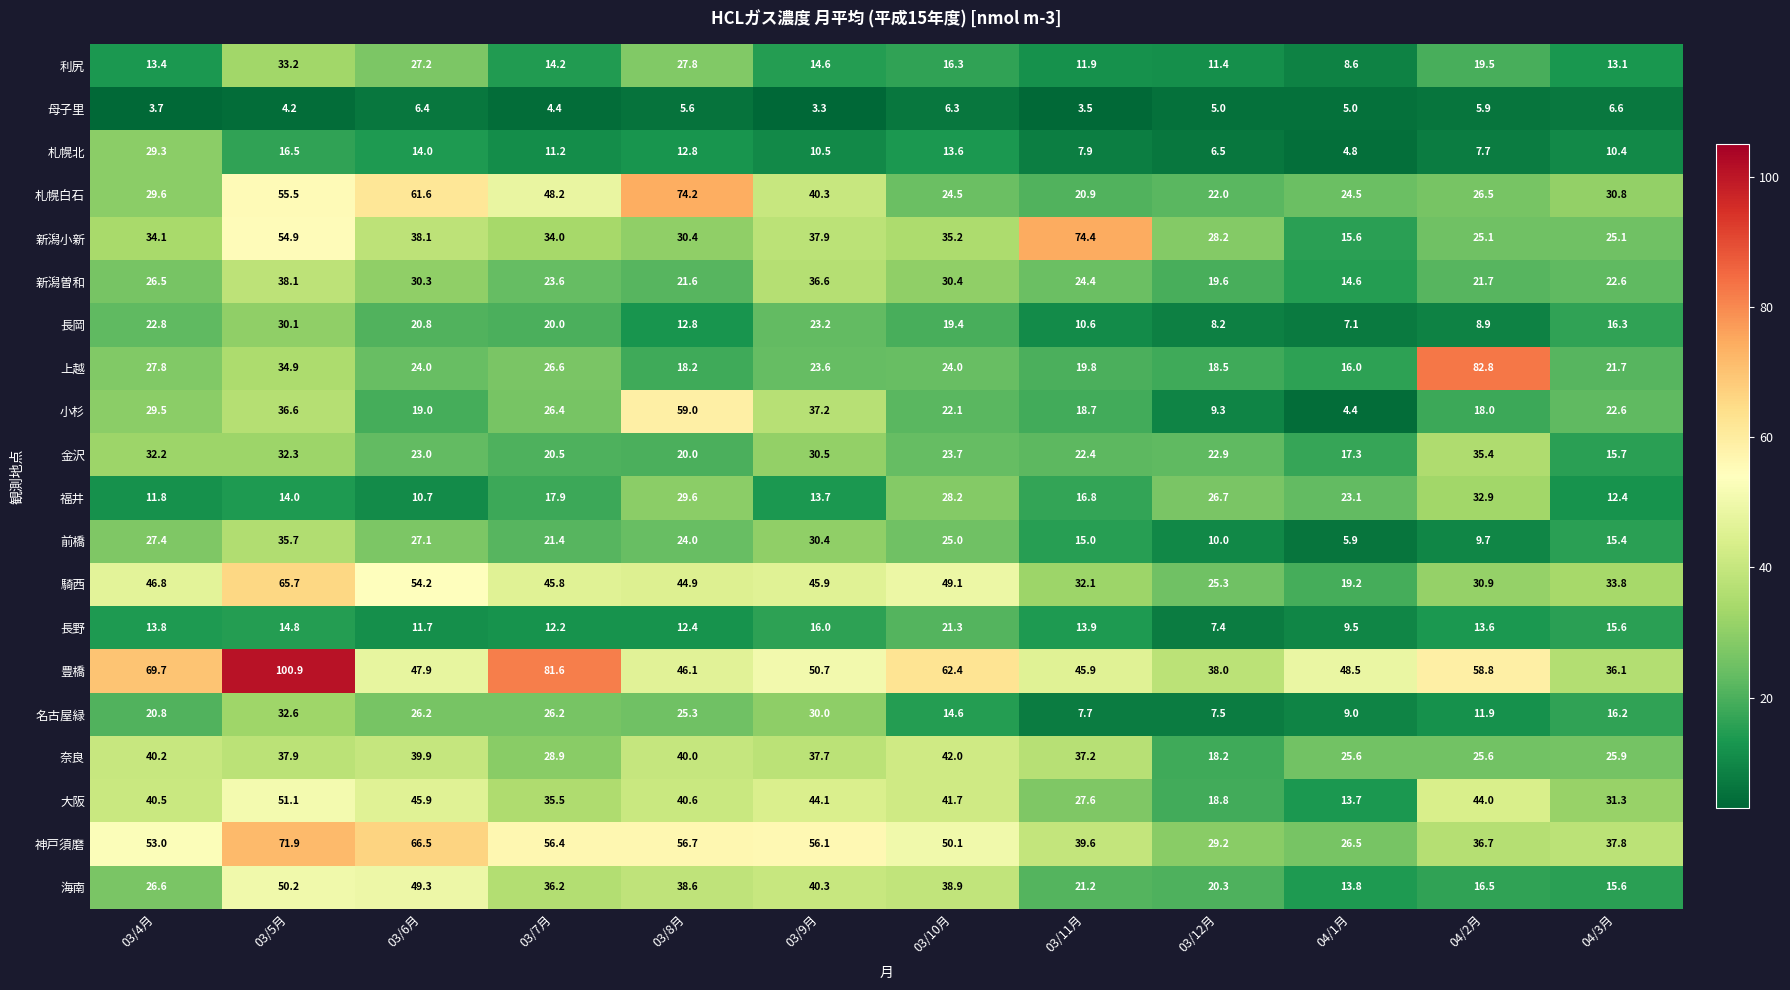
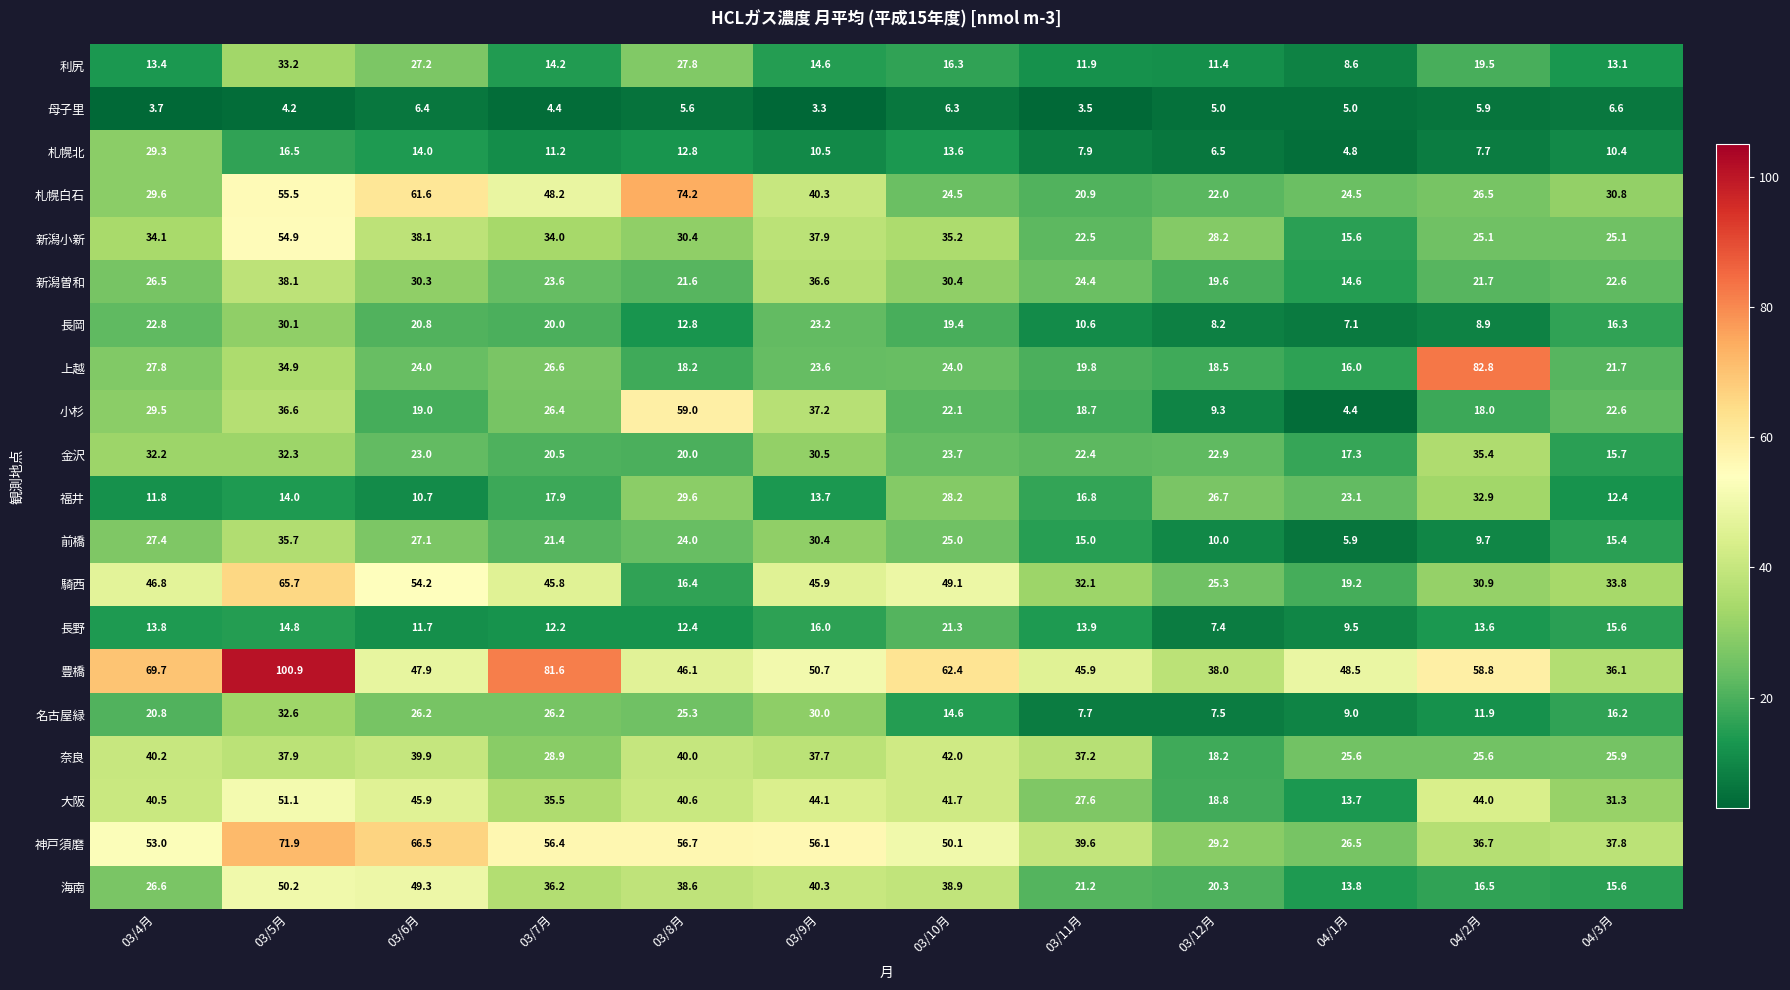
新潟小新, 03/11月: 74.4 -> 22.5
騎西, 03/8月: 44.9 -> 16.4
